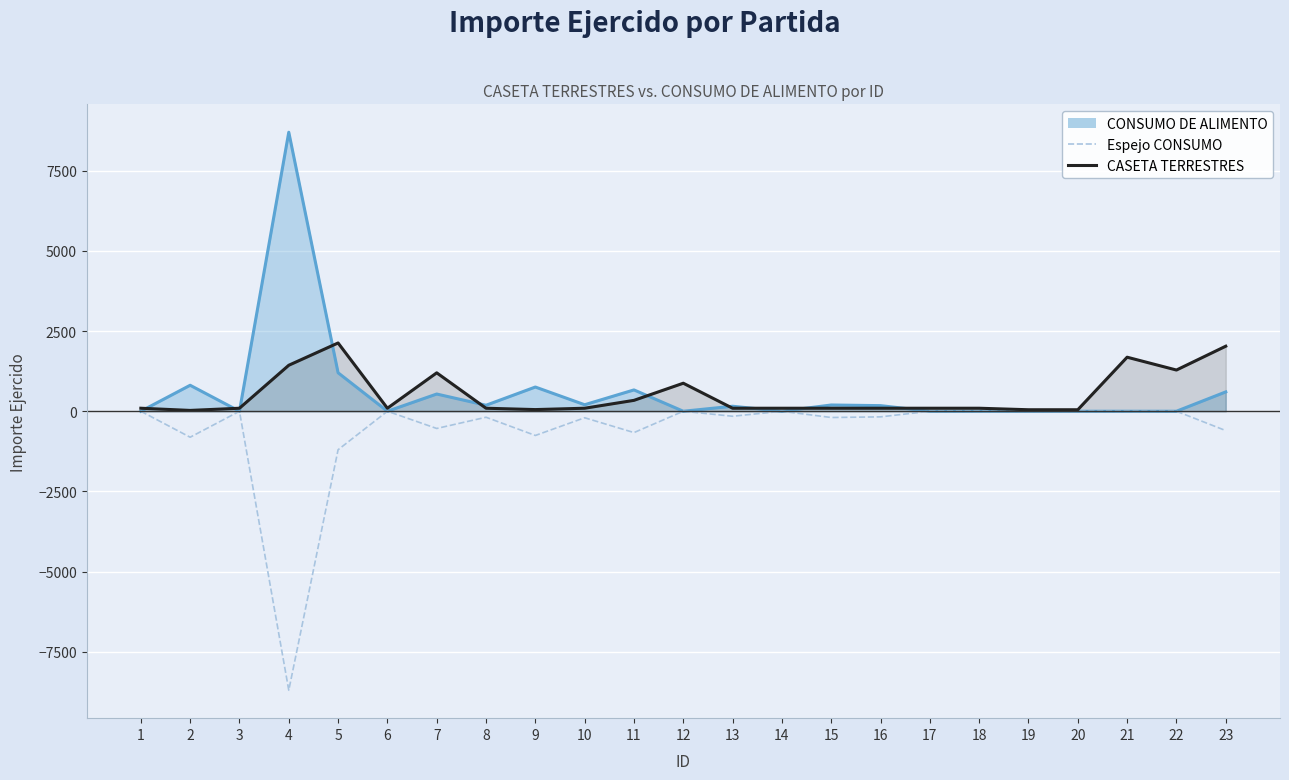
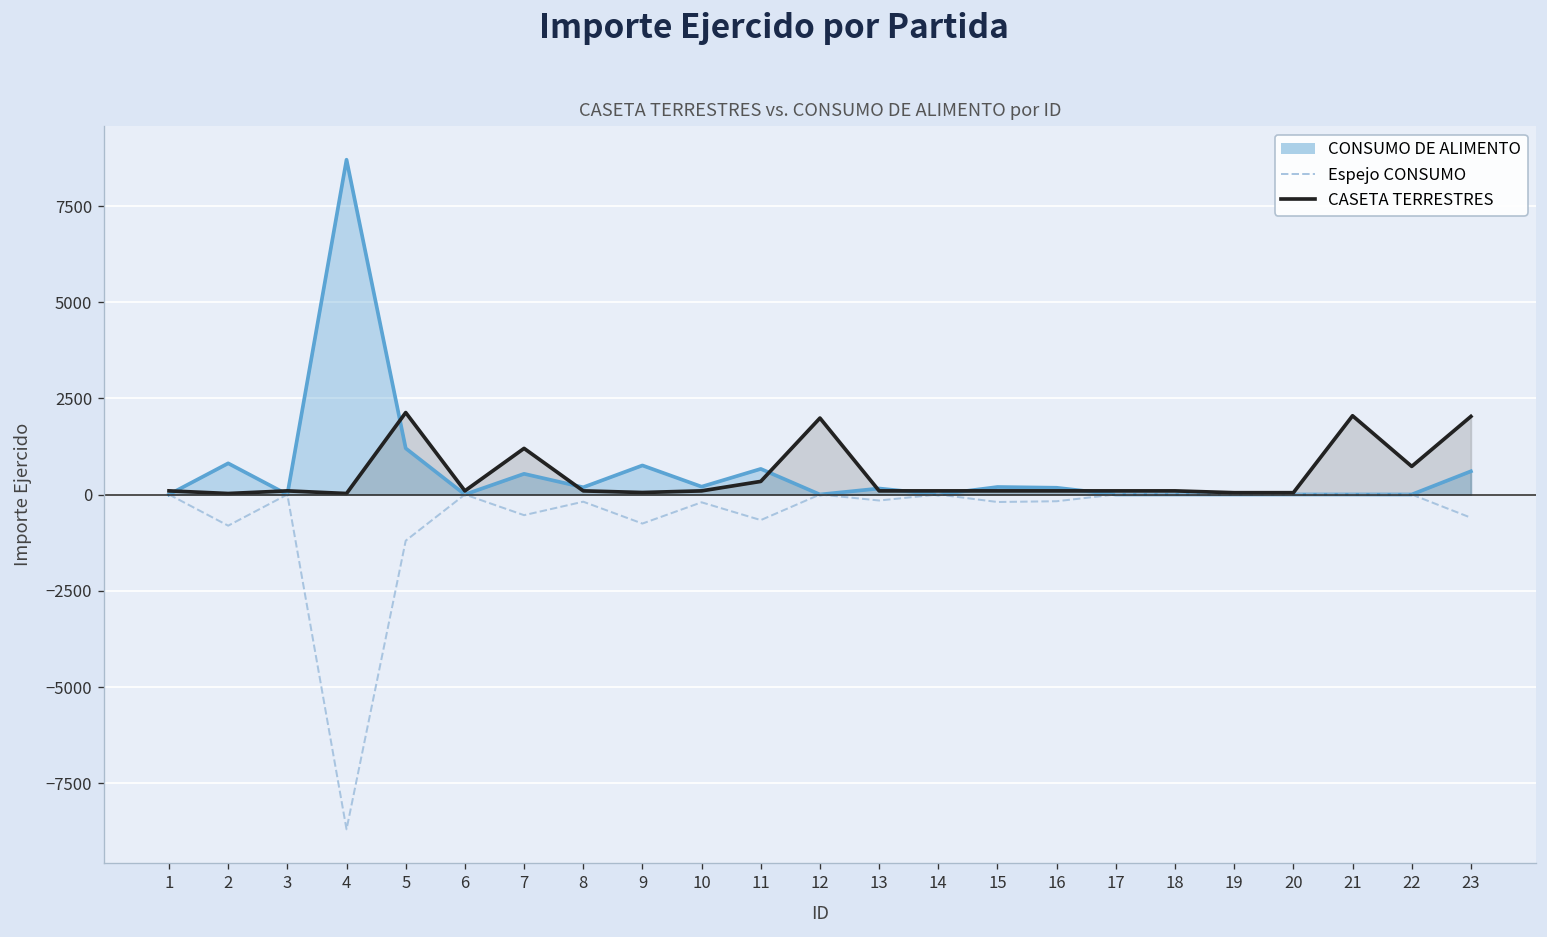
CASETA TERRESTRES, 4: 1400 -> 0
CASETA TERRESTRES, 12: 900 -> 2000
CASETA TERRESTRES, 21: 1700 -> 2000
CASETA TERRESTRES, 22: 1300 -> 700
